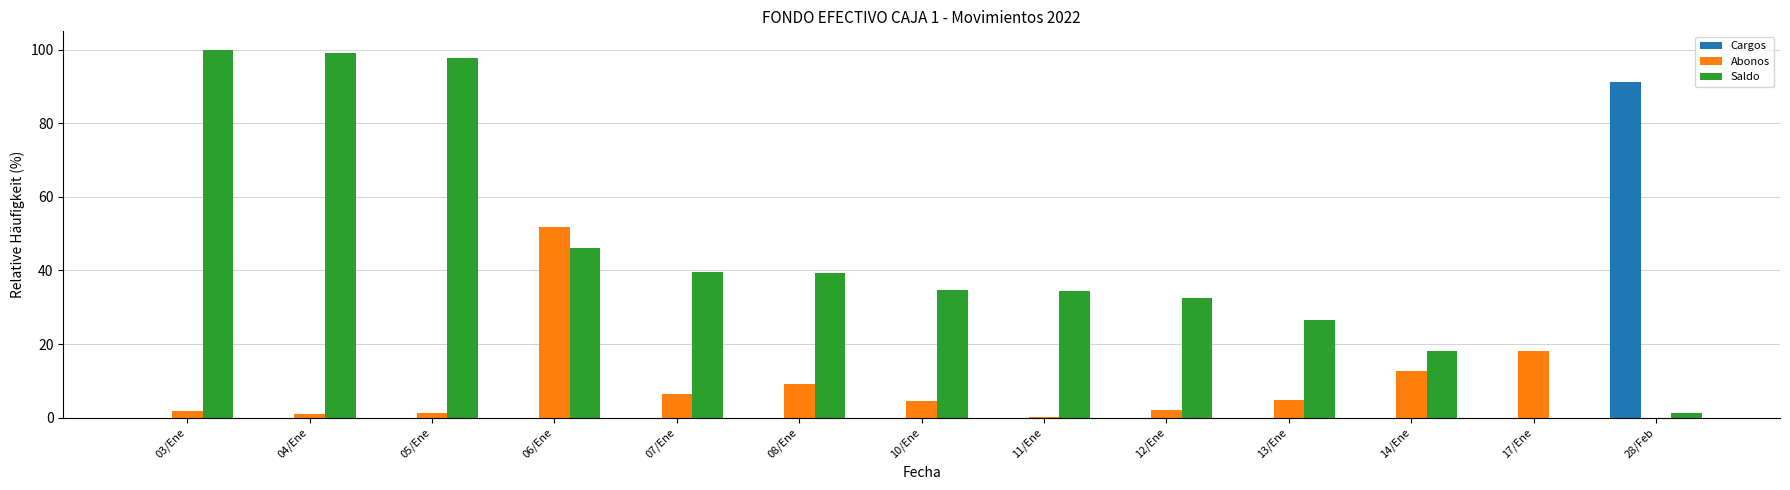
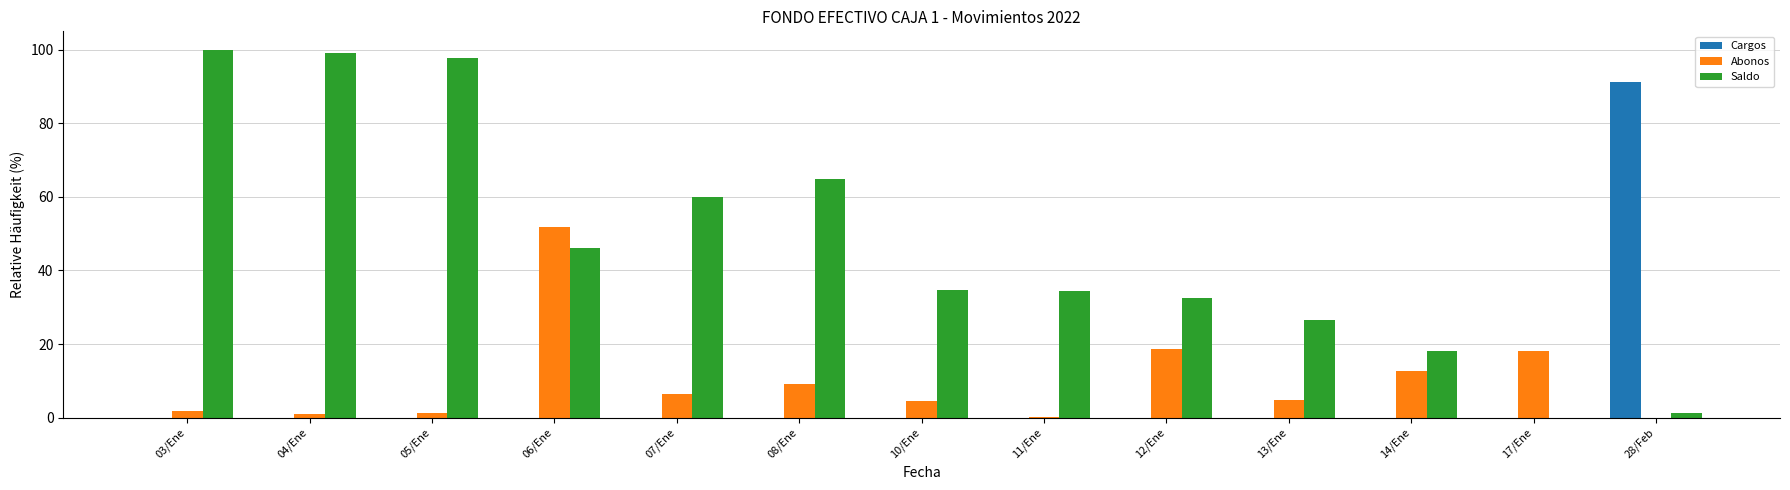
Saldo, 07/Ene: 40 -> 60
Saldo, 08/Ene: 39 -> 65
Abonos, 12/Ene: 2 -> 19
